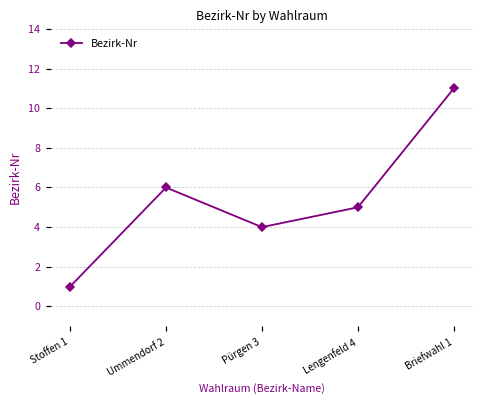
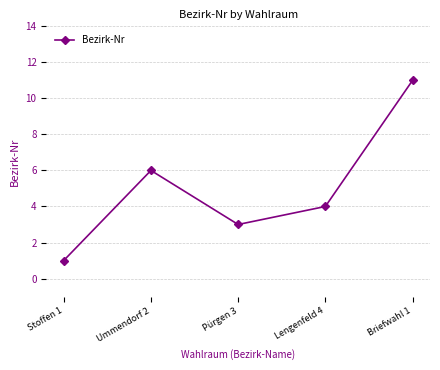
Pürgen 3: 4 -> 3
Lengenfeld 4: 5 -> 4
